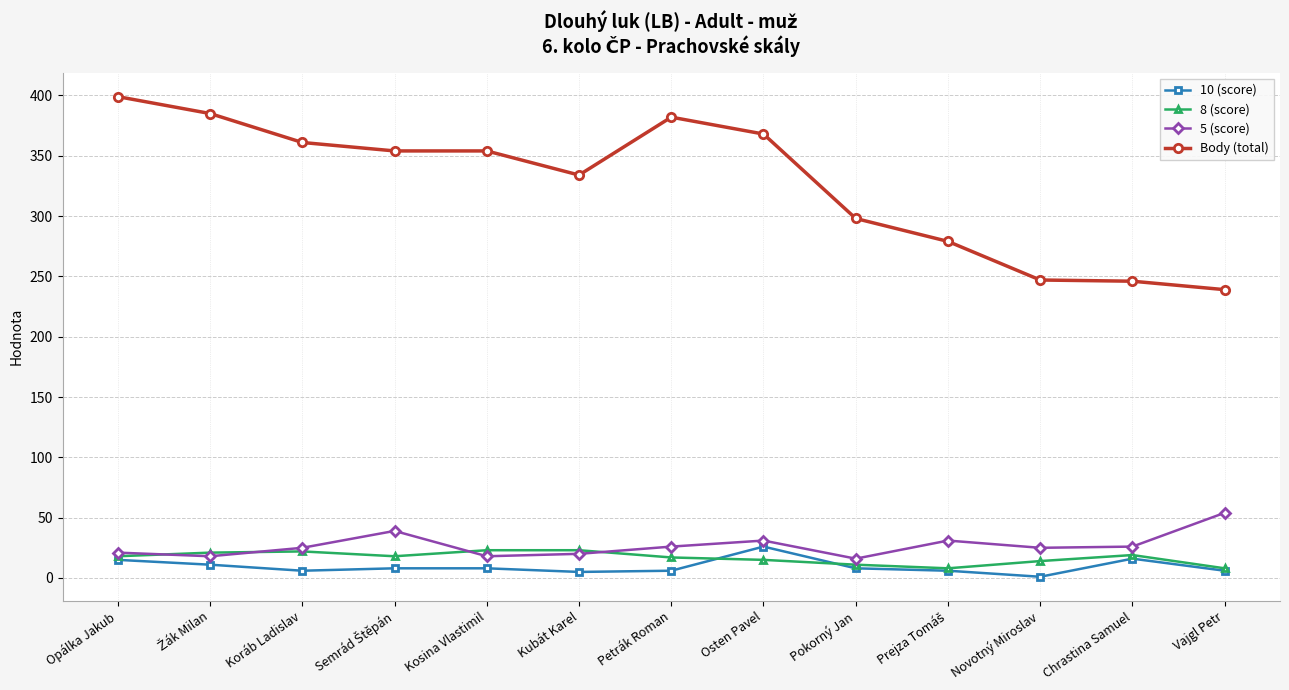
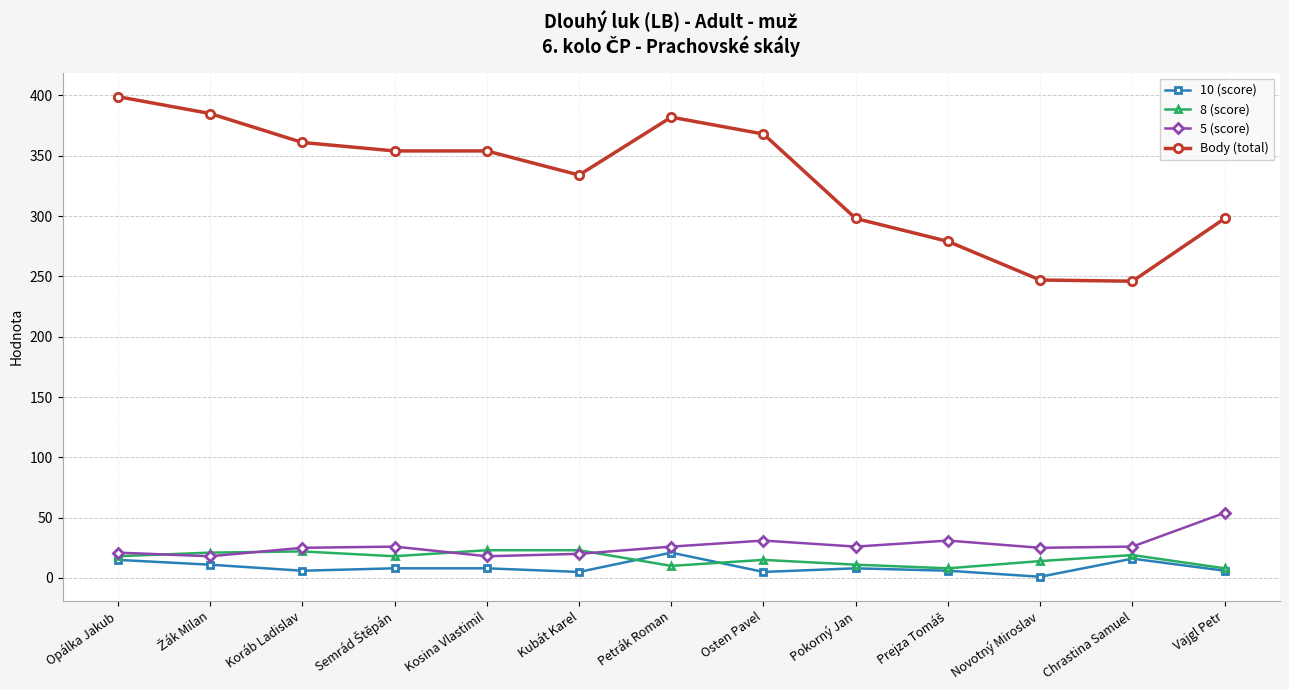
5 (score), Semrád Štěpán: 39 -> 26
10 (score), Petrák Roman: 6 -> 21
8 (score), Petrák Roman: 17 -> 10
10 (score), Osten Pavel: 26 -> 5
5 (score), Pokorný Jan: 16 -> 26
Body (total), Vajgl Petr: 239 -> 298
